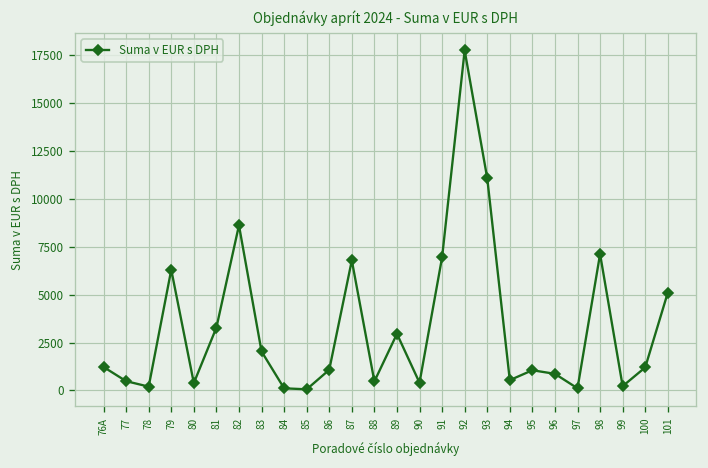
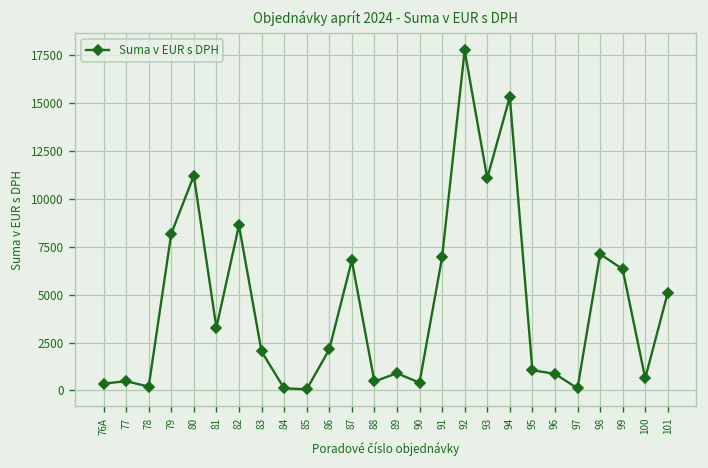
76A: 1200 -> 400
79: 6300 -> 8200
80: 400 -> 11200
86: 1100 -> 2100
89: 3000 -> 900
94: 500 -> 15300
99: 200 -> 6300
100: 1200 -> 600
